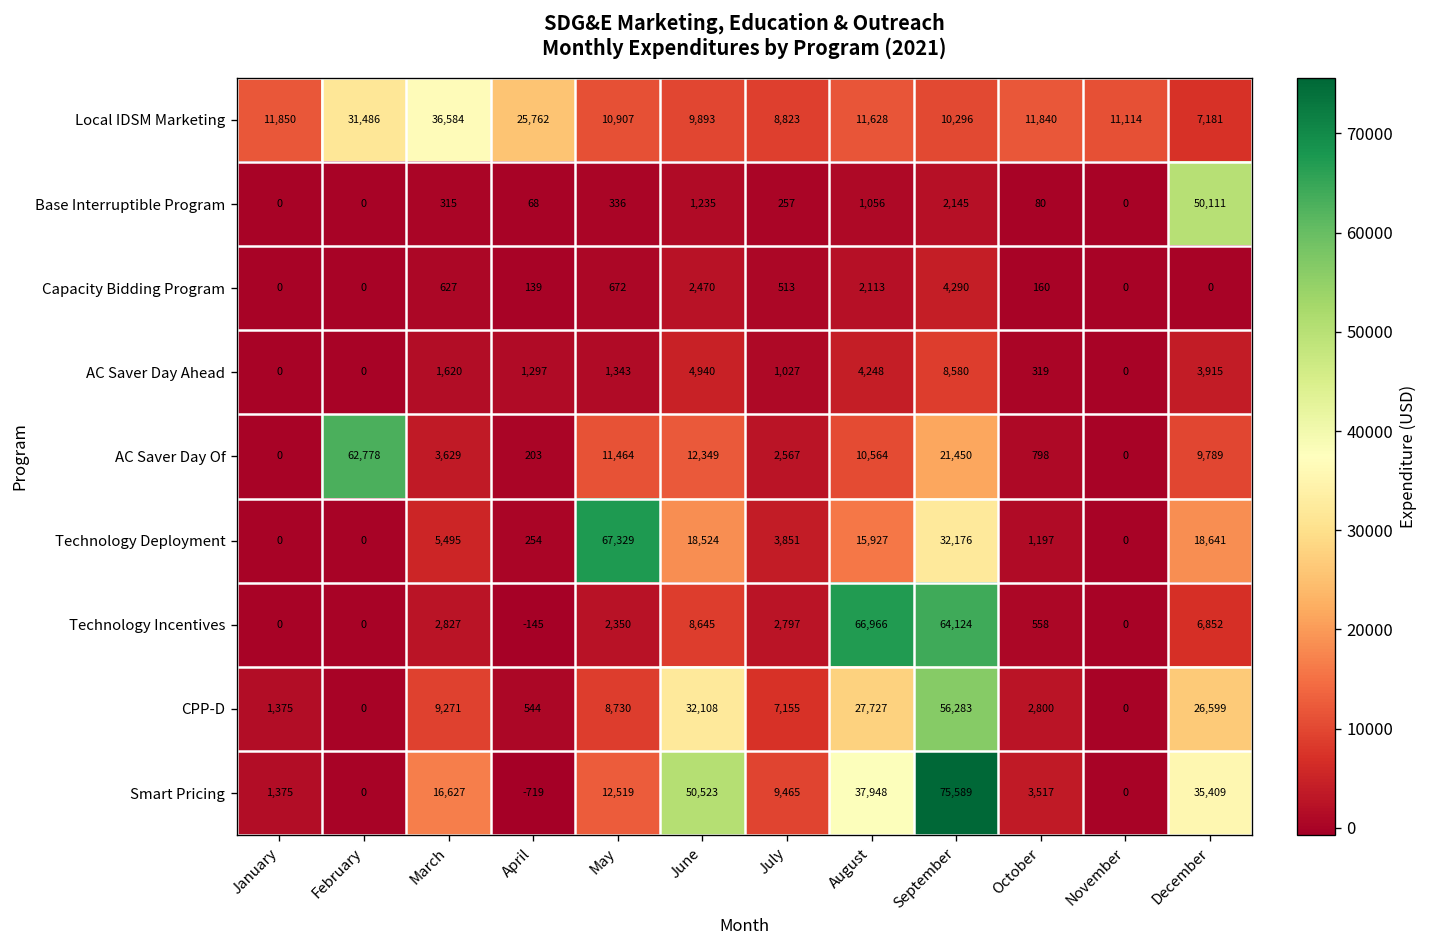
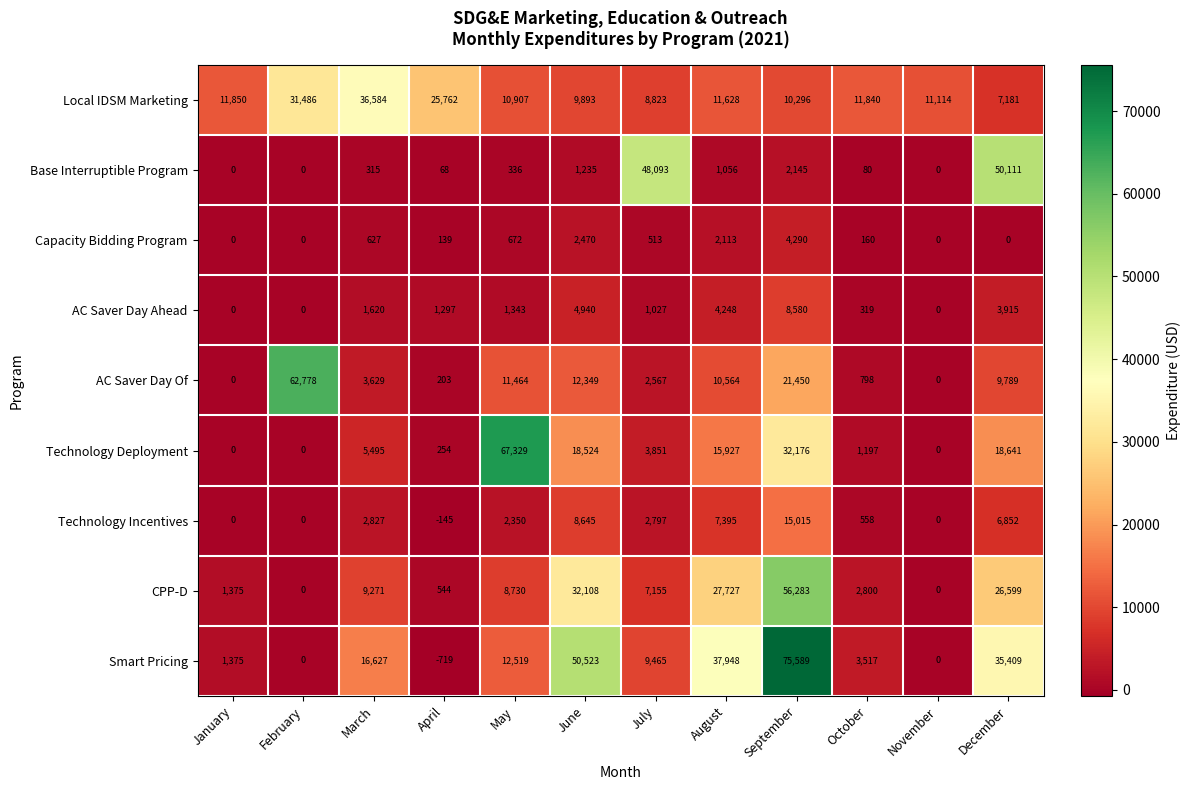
Base Interruptible Program, July: 257 -> 48,093
Technology Incentives, August: 66,966 -> 7,395
Technology Incentives, September: 64,124 -> 15,015
